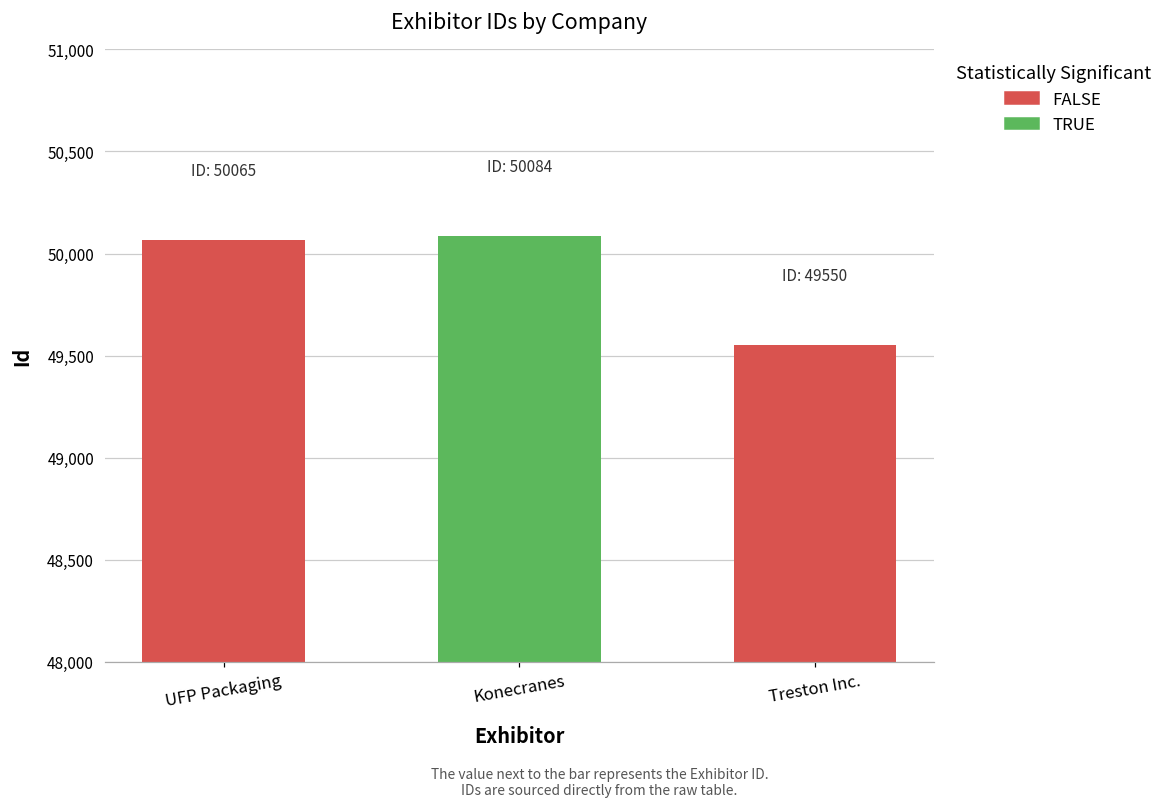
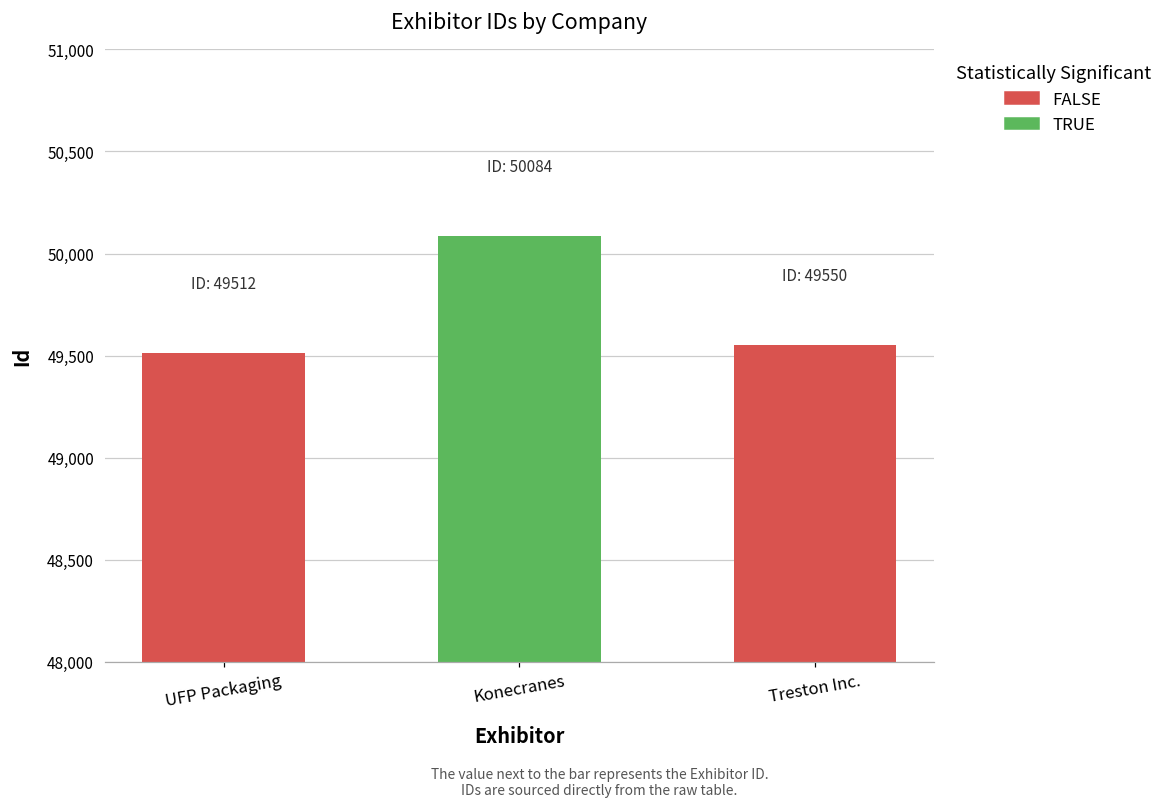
UFP Packaging: 50065 -> 49512
